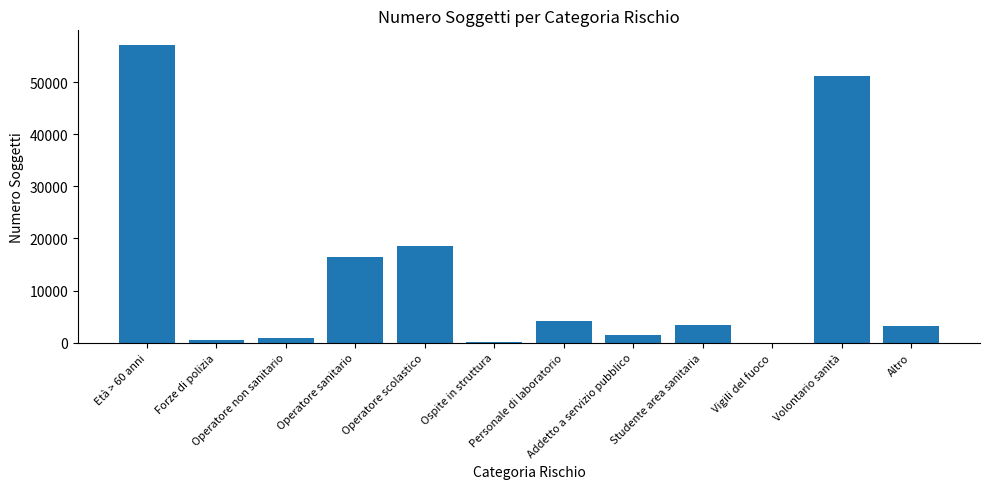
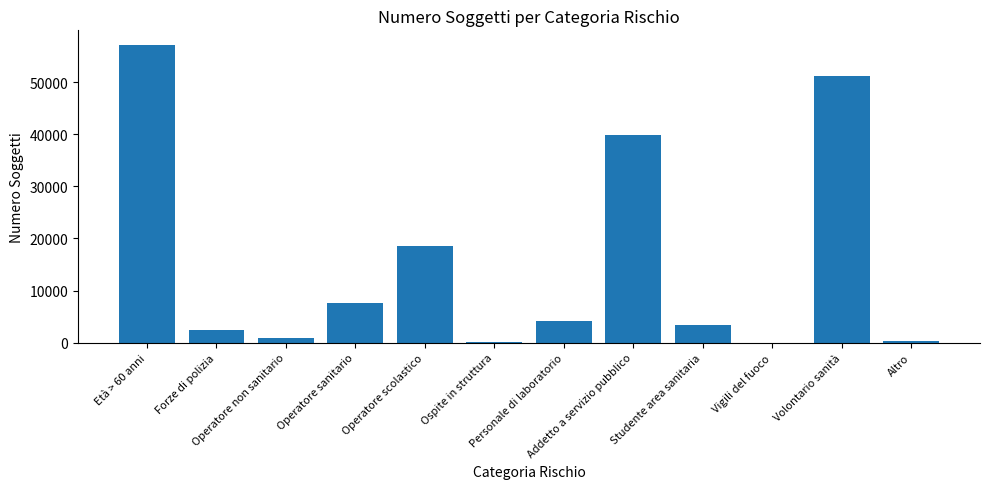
Forze di polizia: 0 -> 2000
Operatore sanitario: 16000 -> 8000
Addetto a servizio pubblico: 2000 -> 40000
Altro: 3000 -> 0
